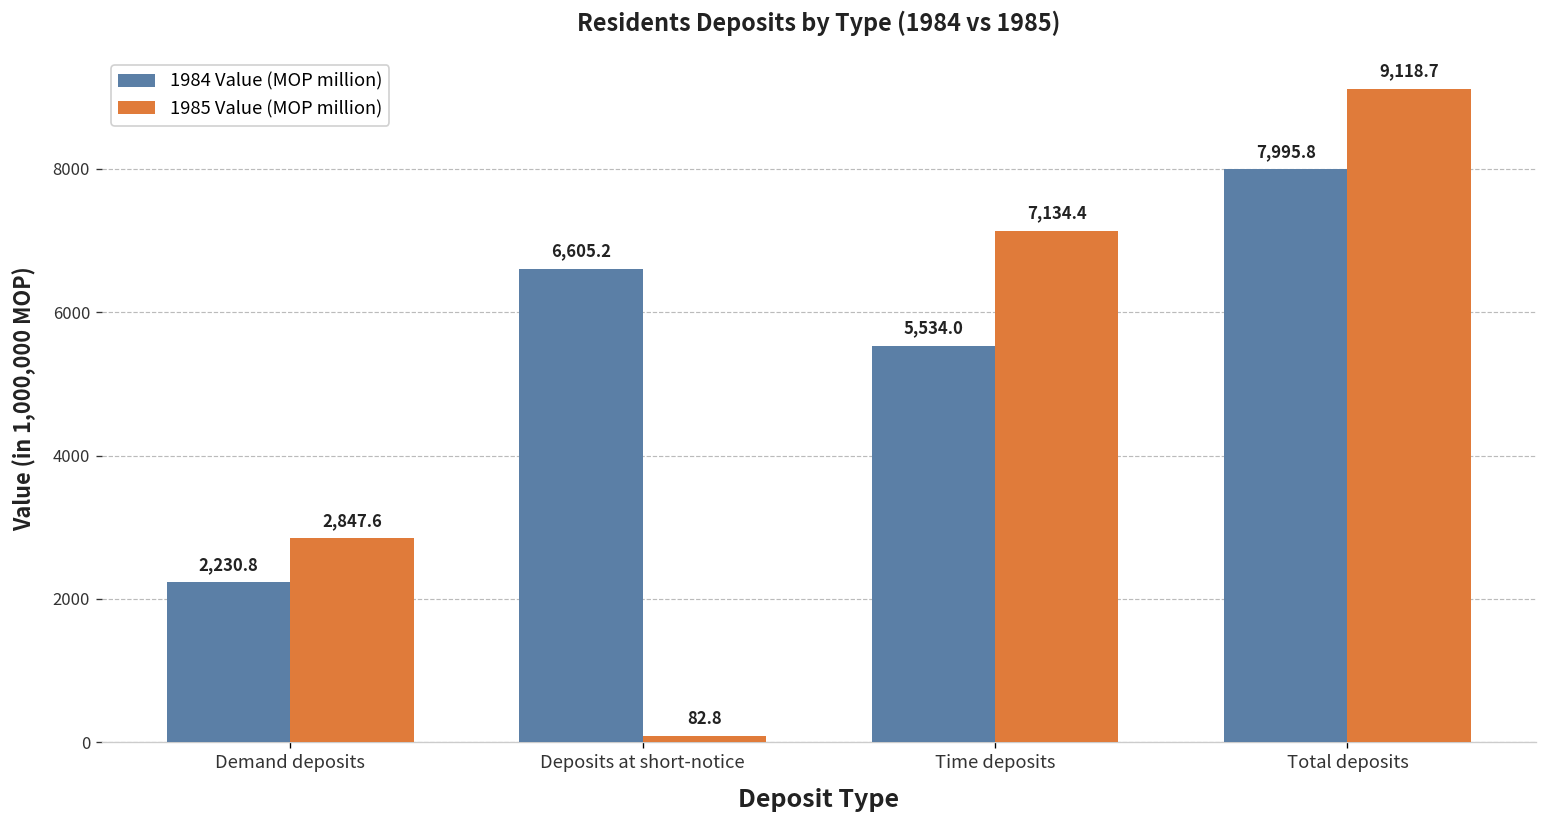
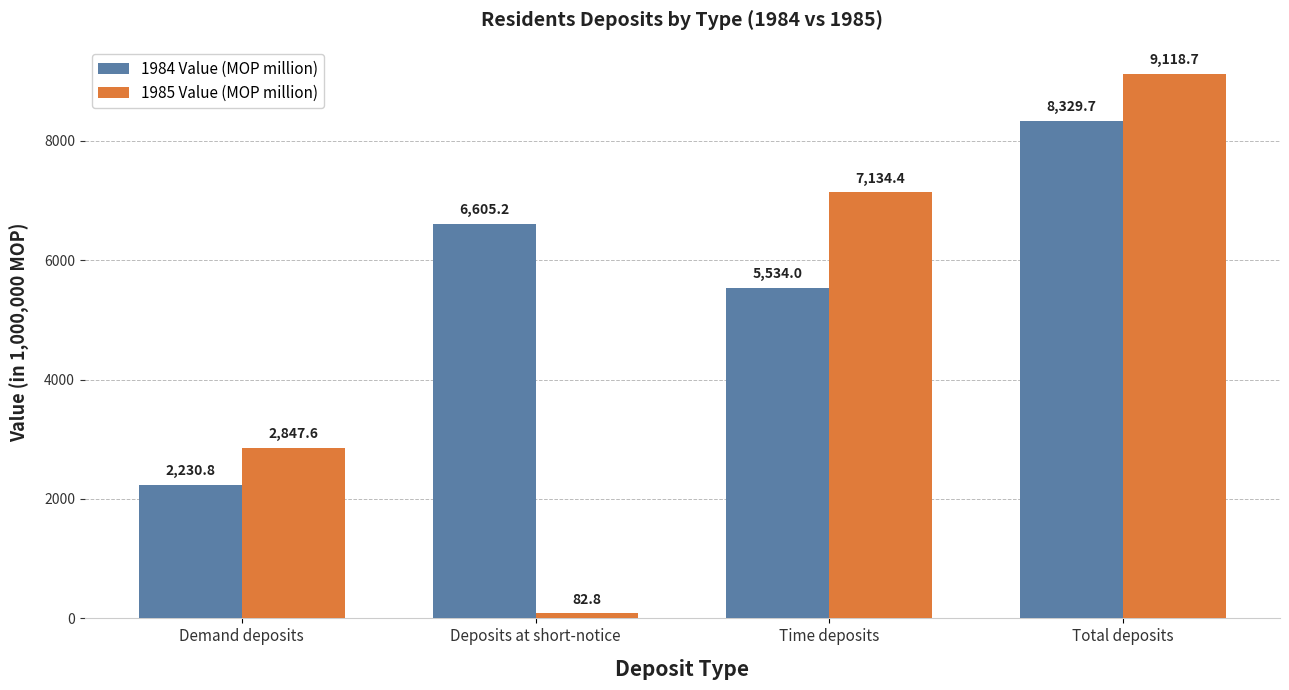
1984 Value (MOP million), Total deposits: 7,995.8 -> 8,329.7
